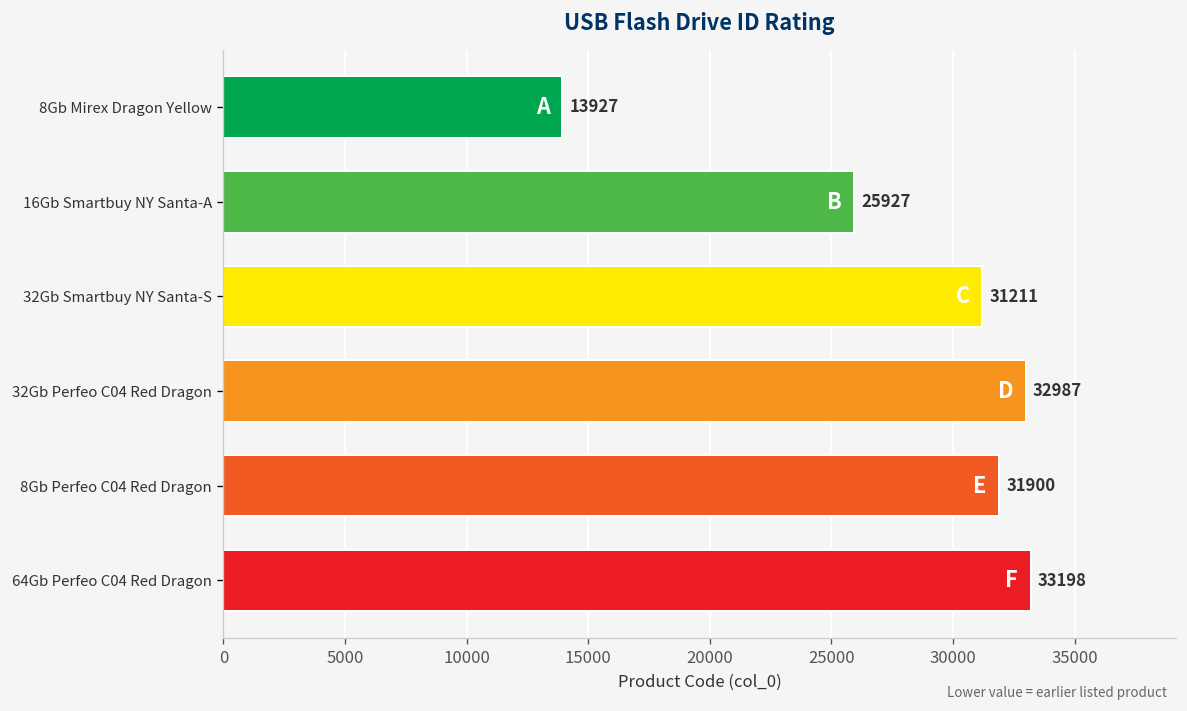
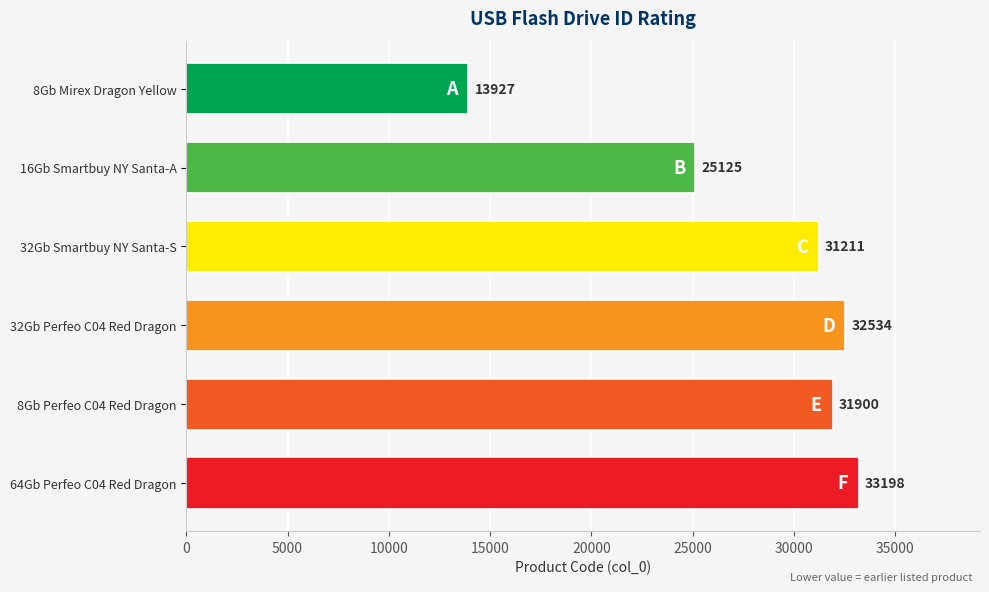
16Gb Smartbuy NY Santa-A: 25927 -> 25125
32Gb Perfeo C04 Red Dragon: 32987 -> 32534
